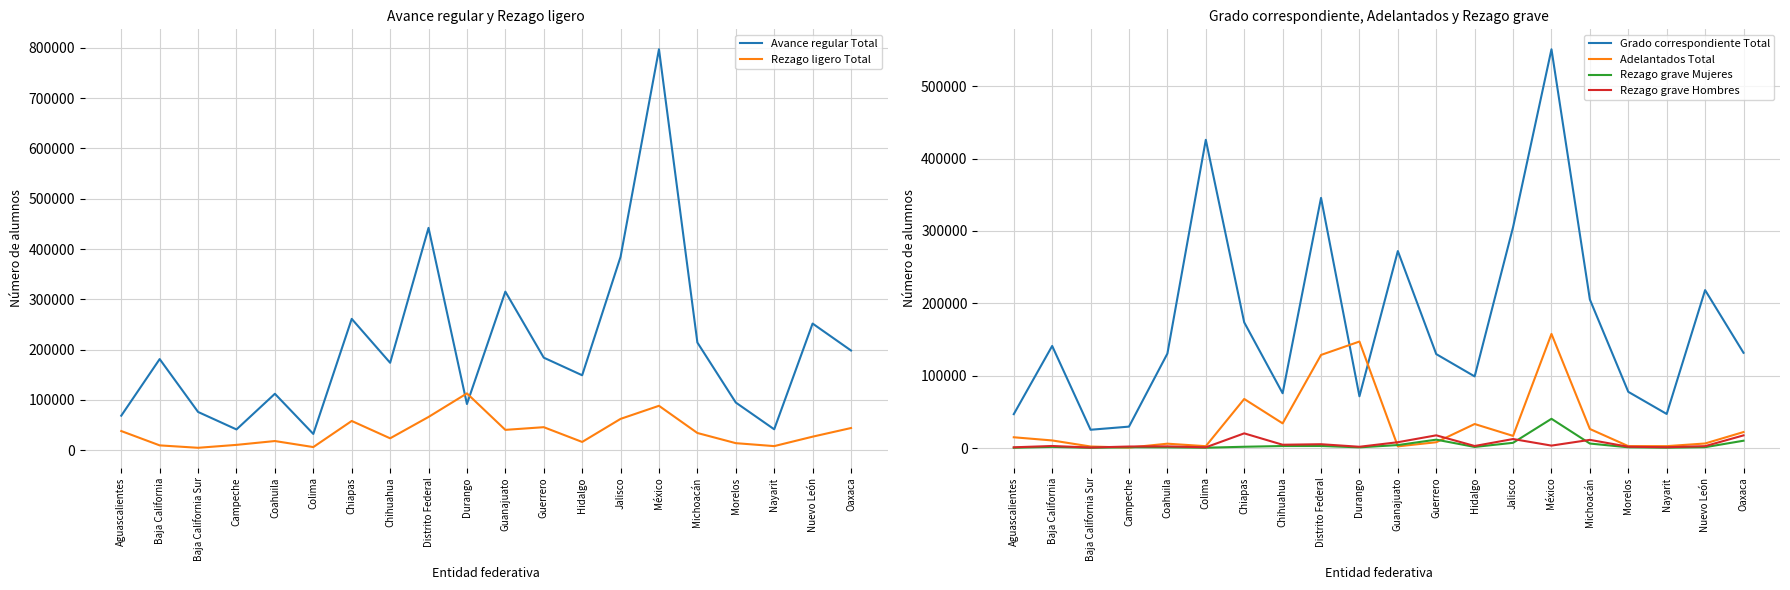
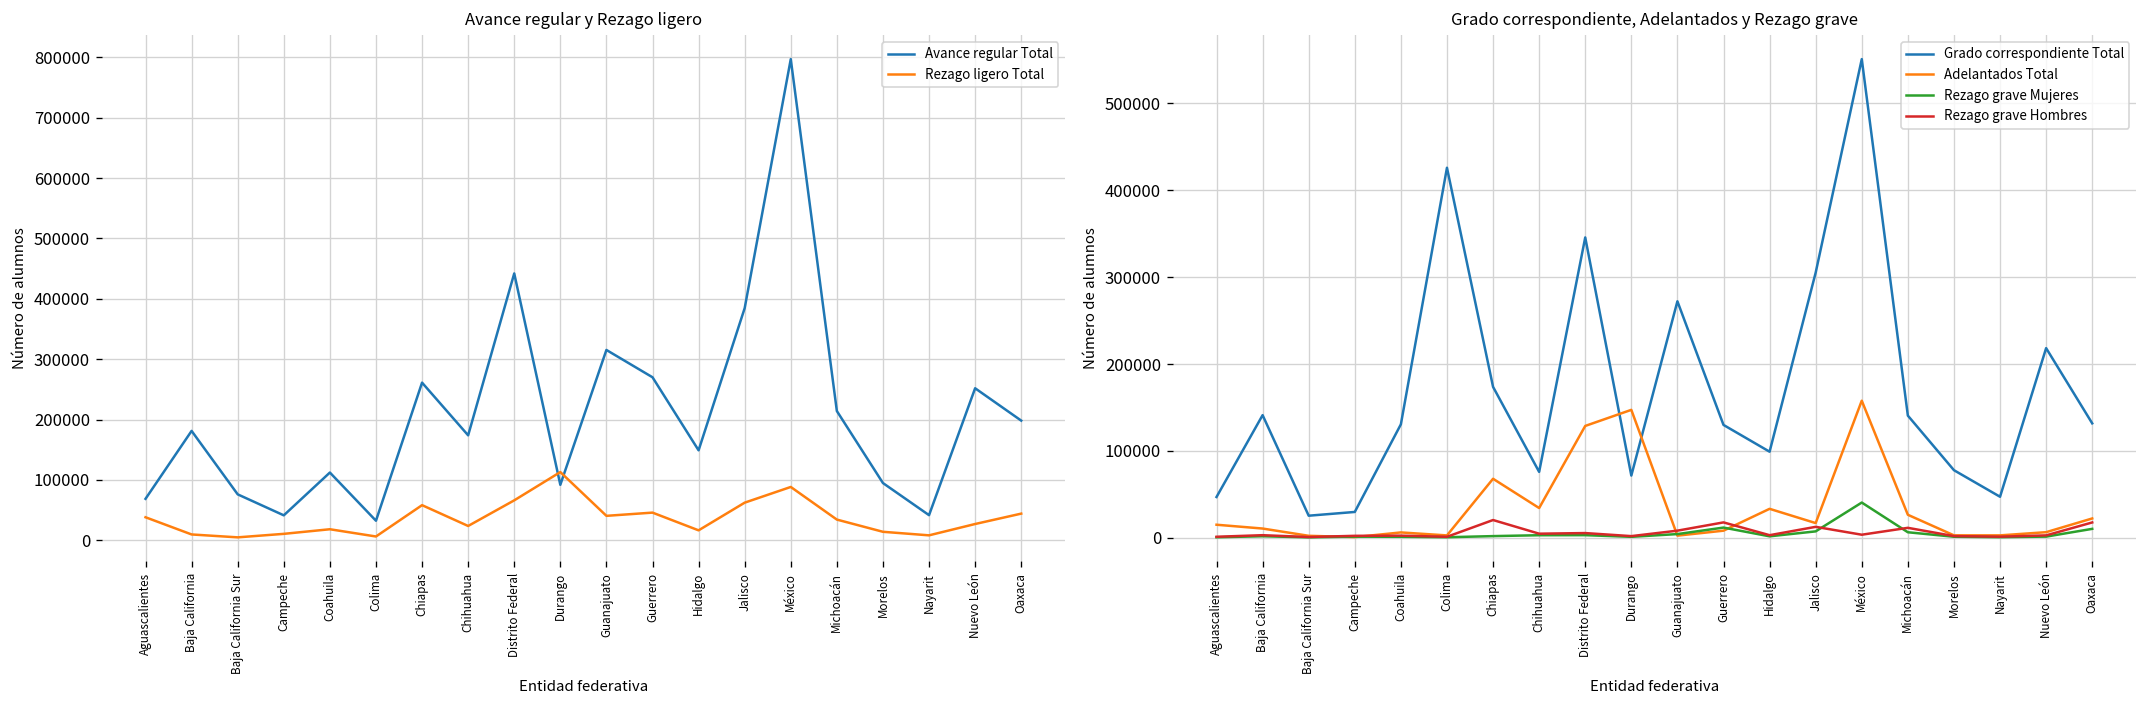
Avance regular y Rezago ligero, Avance regular Total, Guerrero: 180000 -> 270000
Grado correspondiente, Adelantados y Rezago grave, Grado correspondiente Total, Michoacán: 210000 -> 140000
